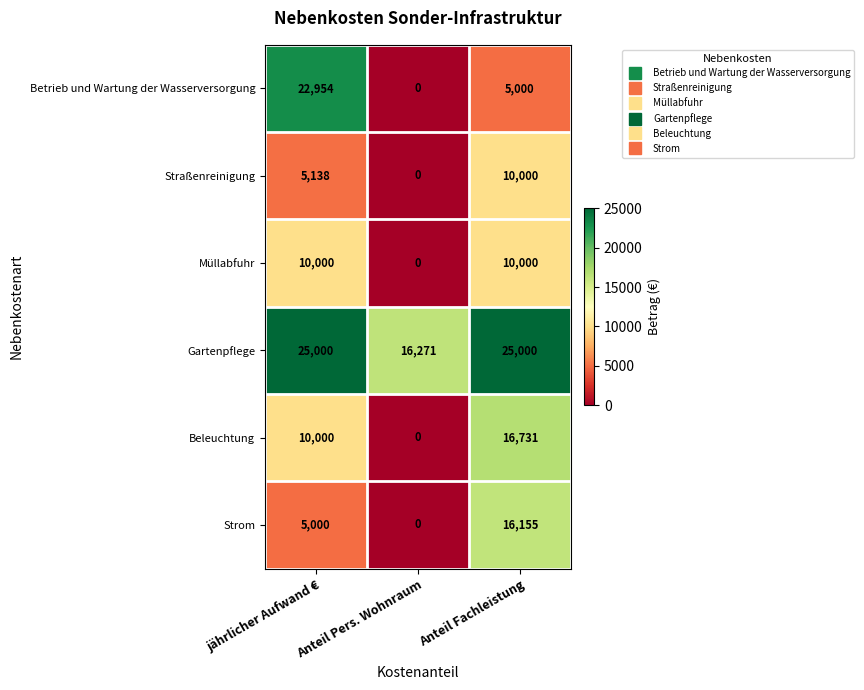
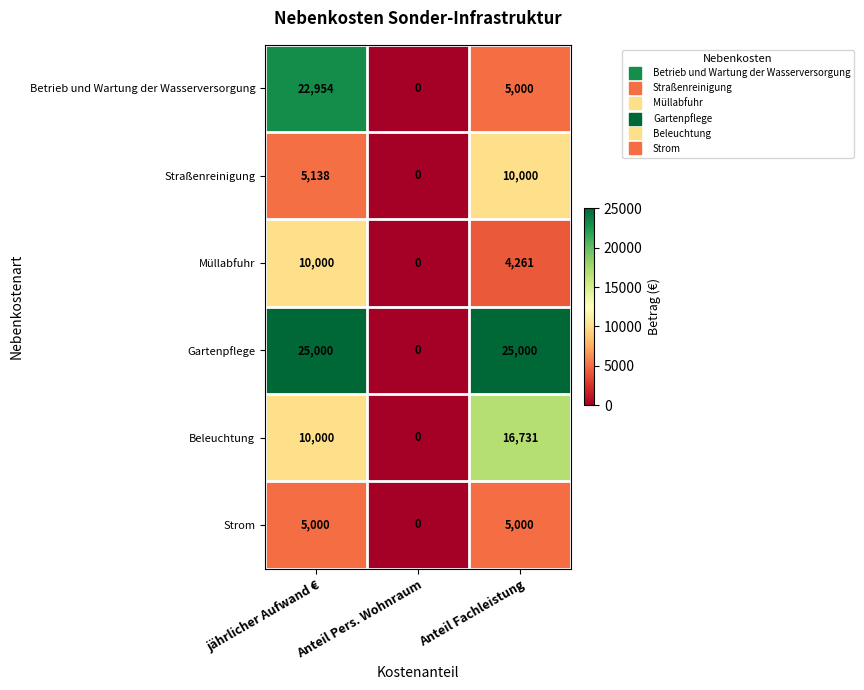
Müllabfuhr, Anteil Fachleistung: 10,000 -> 4,261
Gartenpflege, Anteil Pers. Wohnraum: 16,271 -> 0
Strom, Anteil Fachleistung: 16,155 -> 5,000
